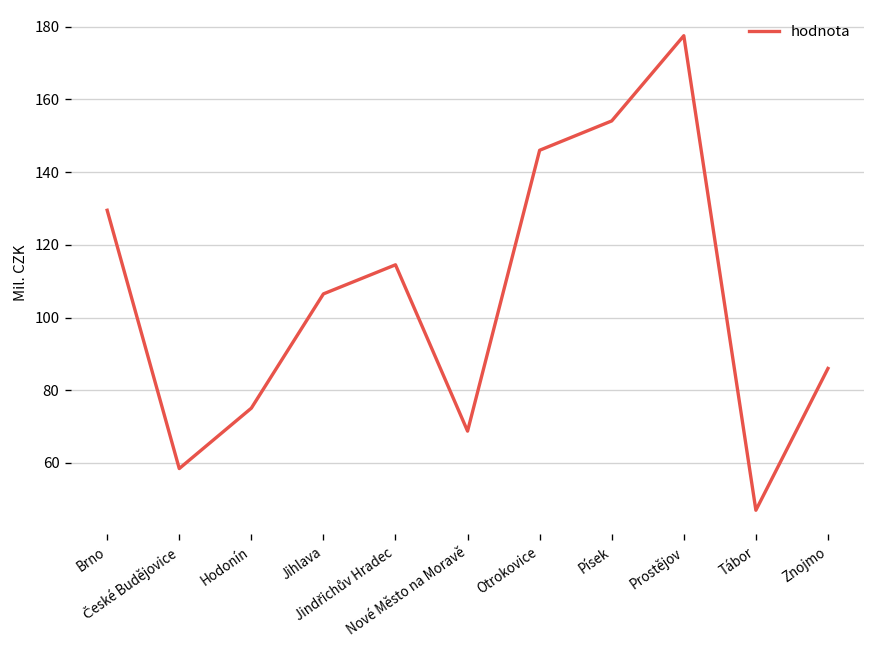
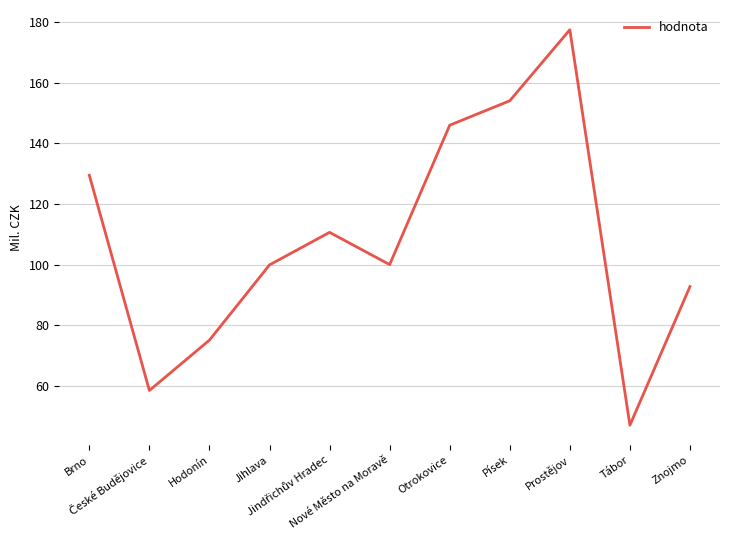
Jihlava: 107 -> 100
Jindřichův Hradec: 115 -> 111
Nové Město na Moravě: 69 -> 100
Znojmo: 86 -> 93
